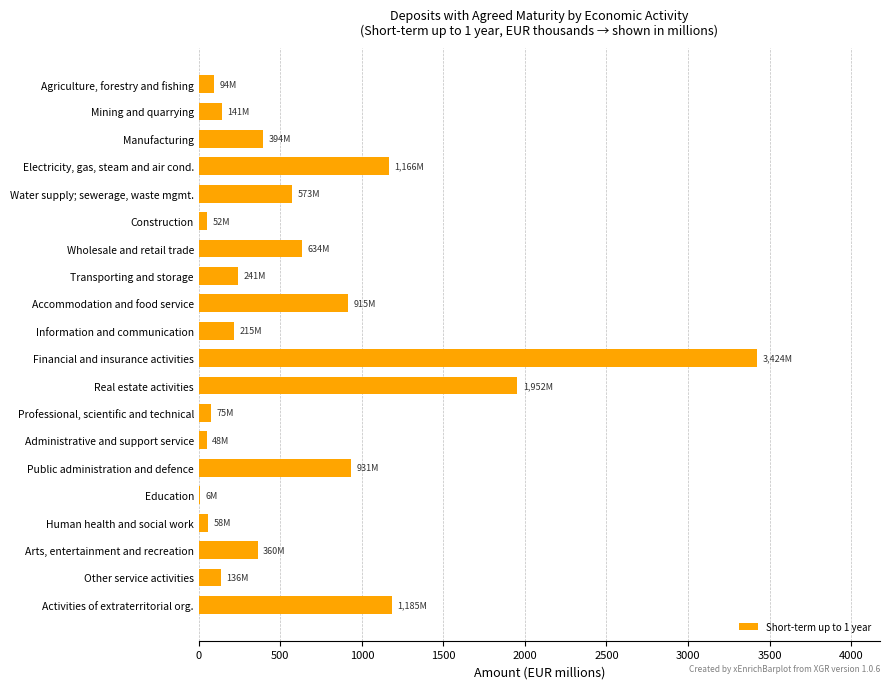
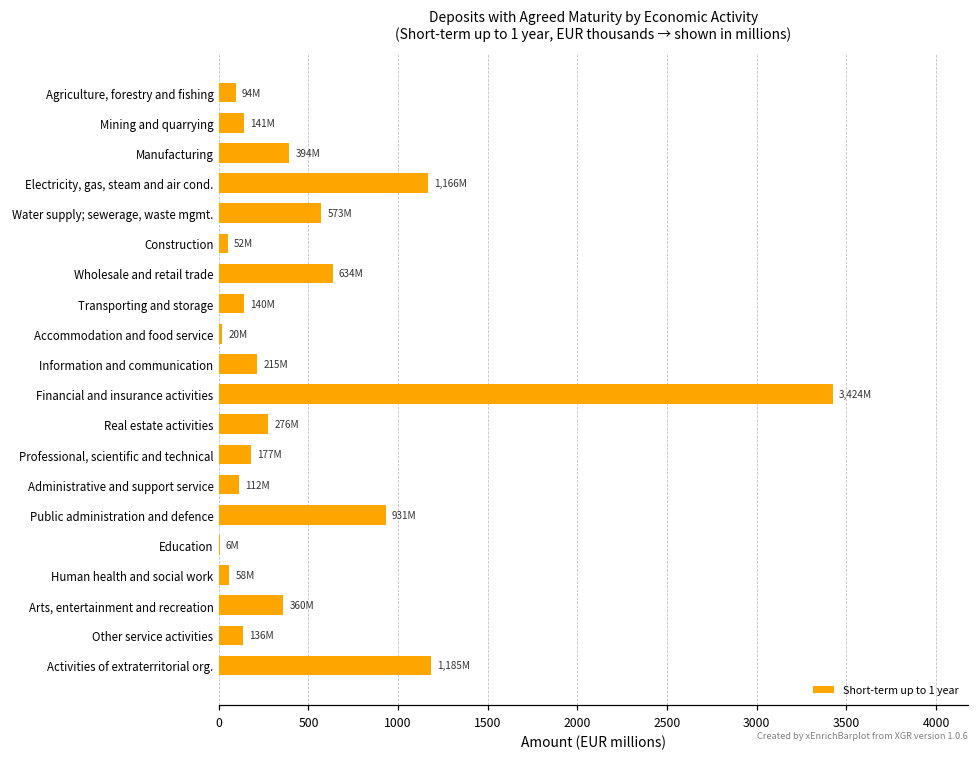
Transporting and storage: 241M -> 140M
Accommodation and food service: 915M -> 20M
Real estate activities: 1,952M -> 276M
Professional, scientific and technical: 75M -> 177M
Administrative and support service: 48M -> 112M
